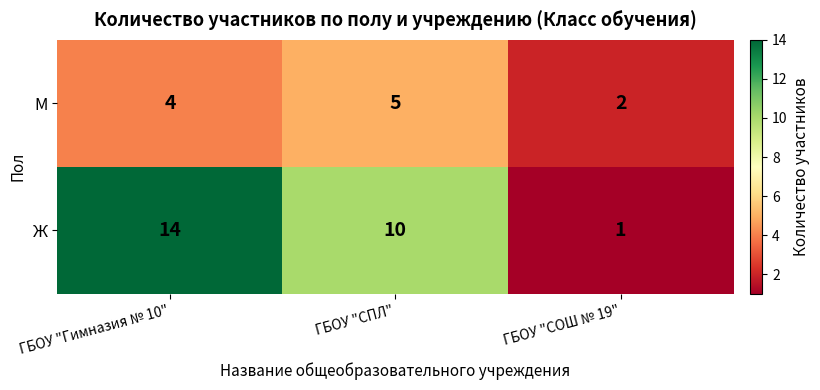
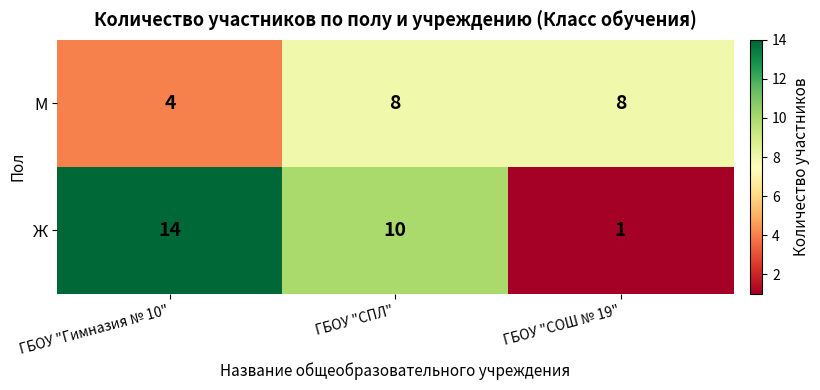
М, ГБОУ "СПЛ": 5 -> 8
М, ГБОУ "СОШ № 19": 2 -> 8
